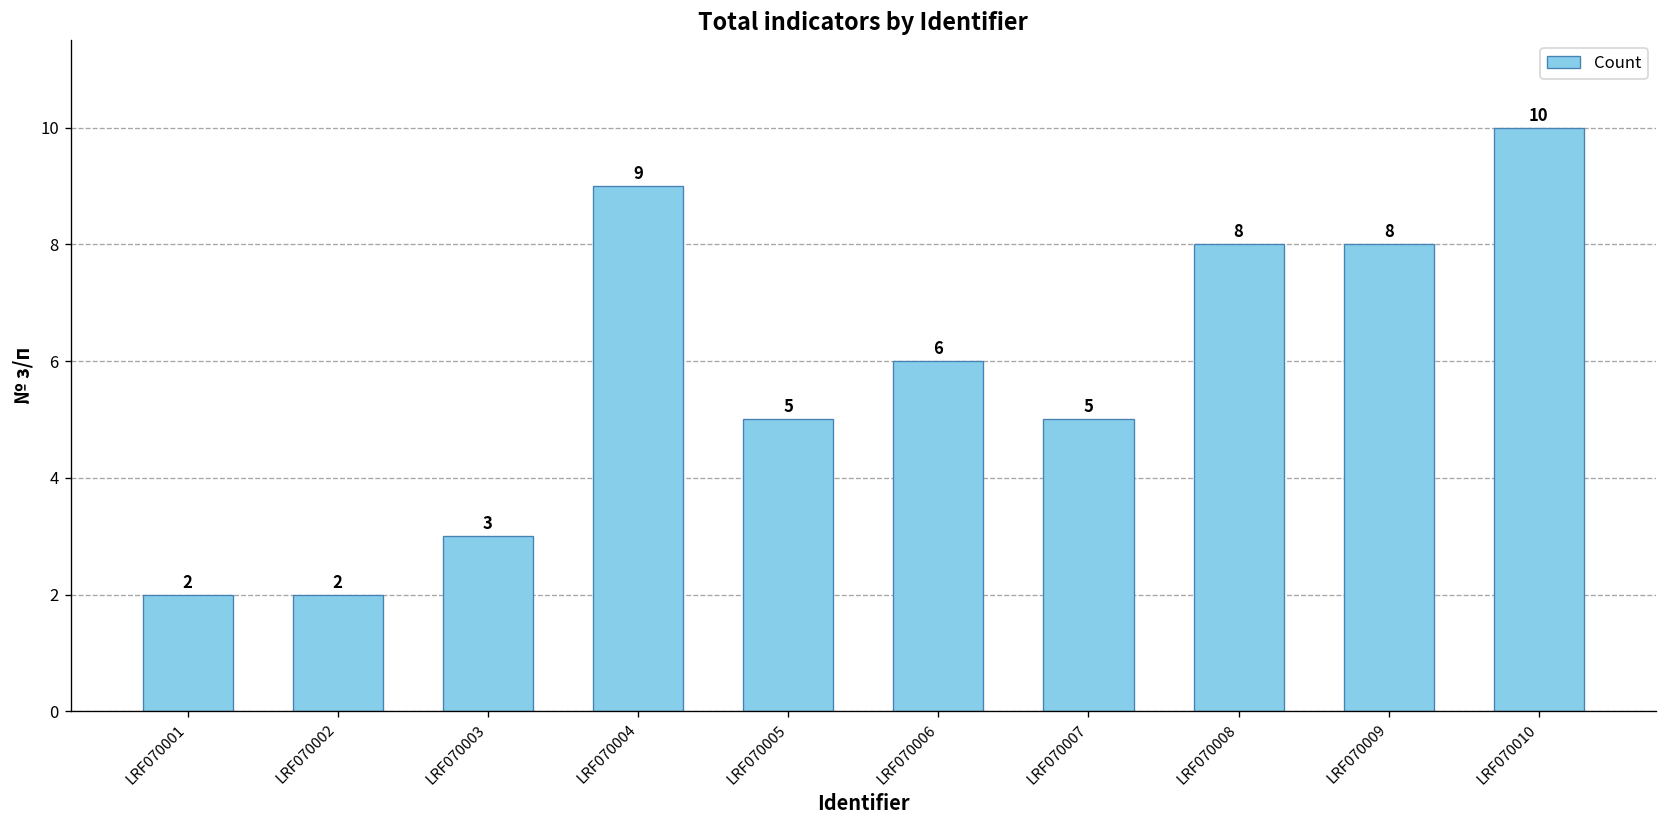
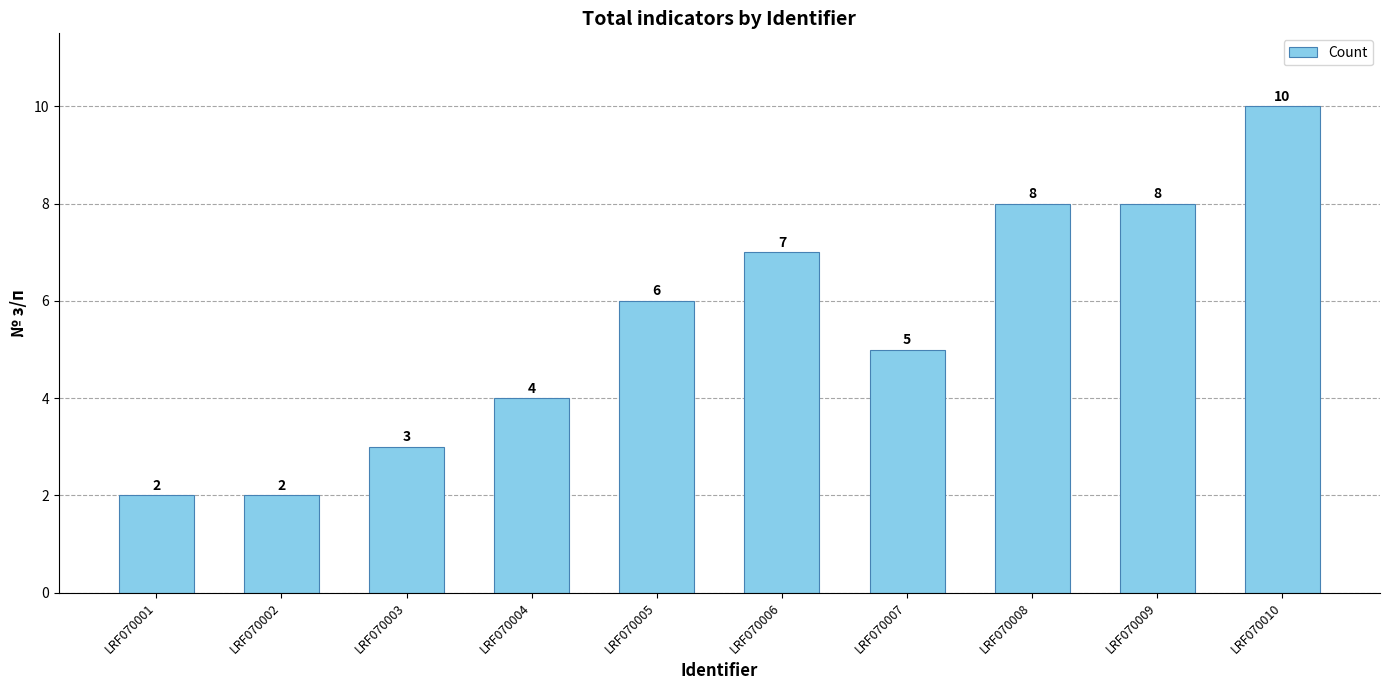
LRF070004: 9 -> 4
LRF070005: 5 -> 6
LRF070006: 6 -> 7
